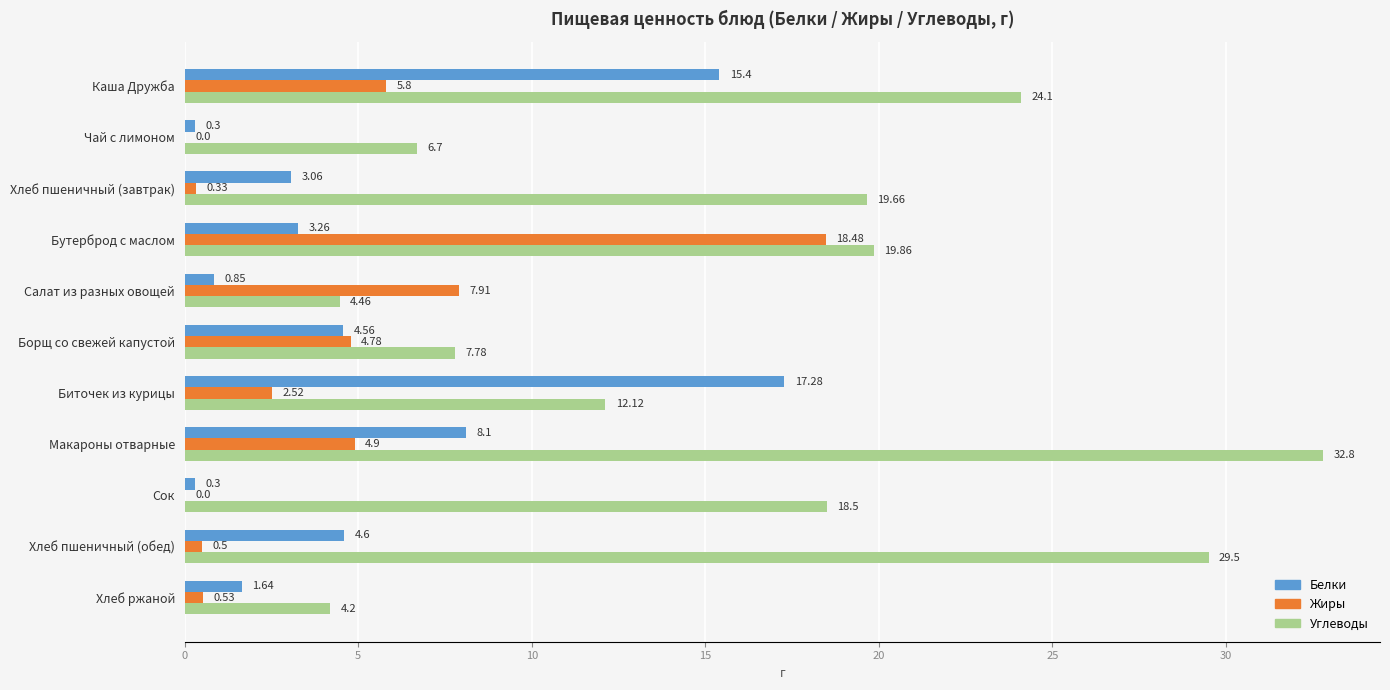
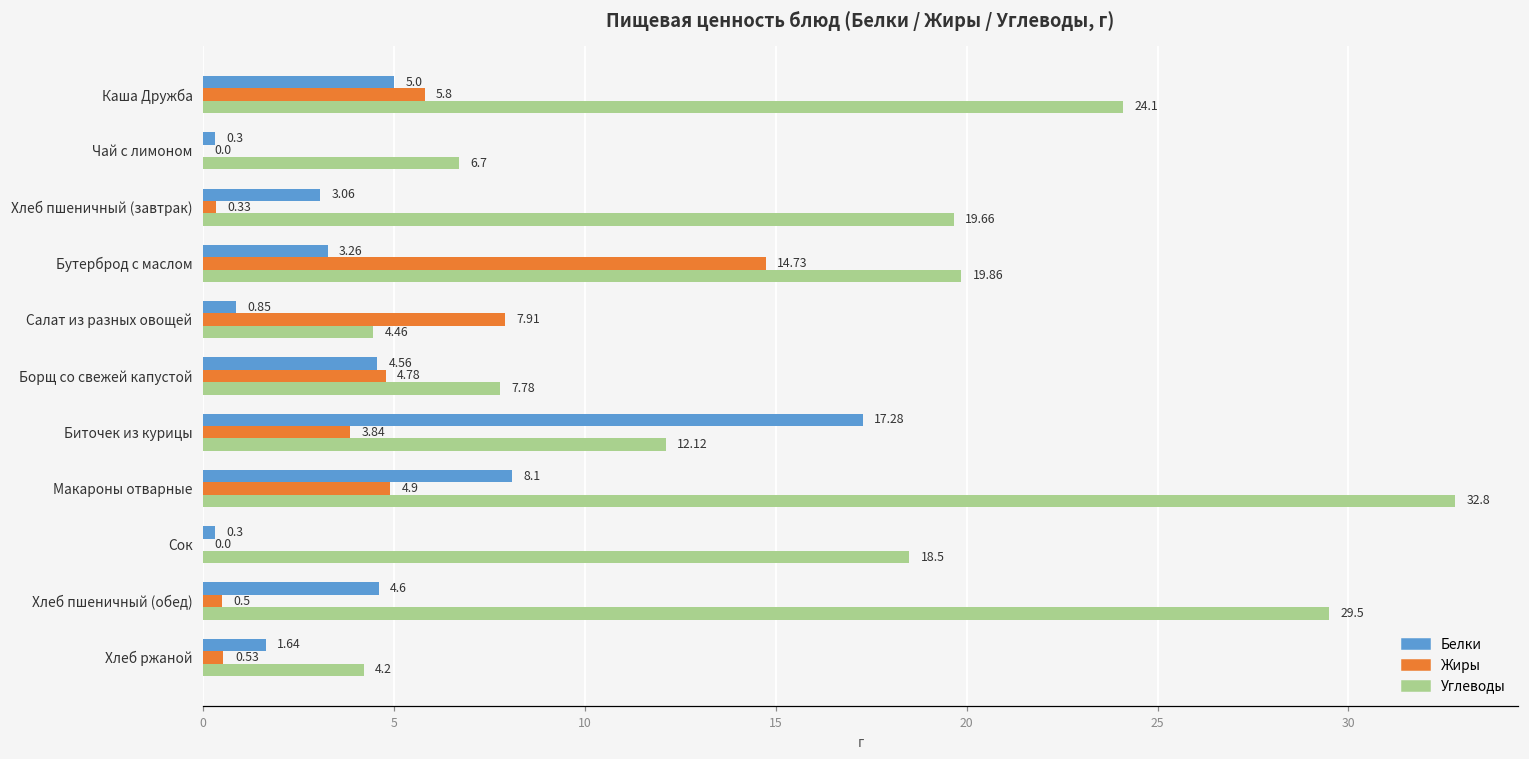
Белки, Каша Дружба: 15.4 -> 5.0
Жиры, Бутерброд с маслом: 18.48 -> 14.73
Жиры, Биточек из курицы: 2.52 -> 3.84
